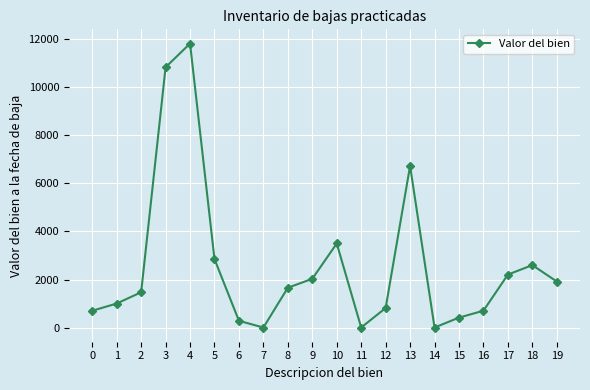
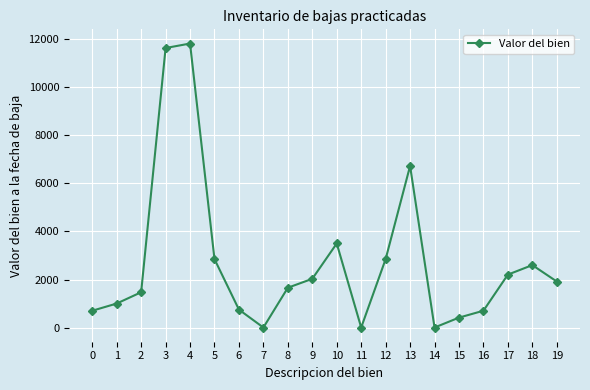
3: 10800 -> 11600
6: 300 -> 700
12: 800 -> 2900
